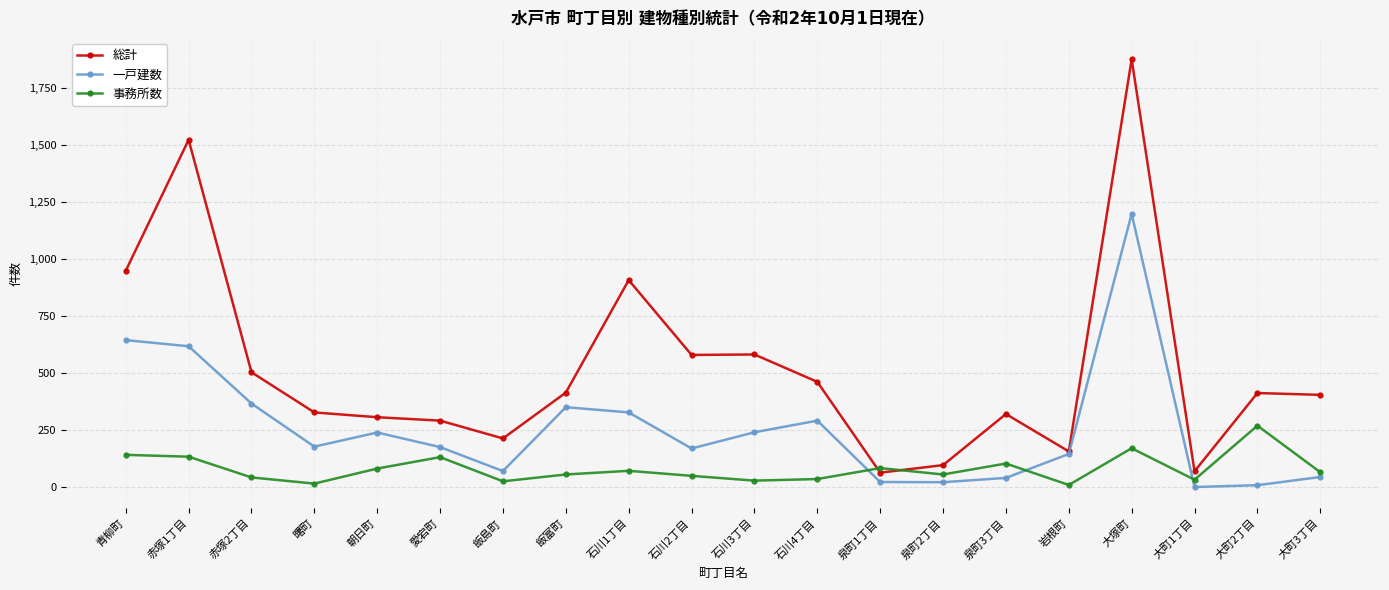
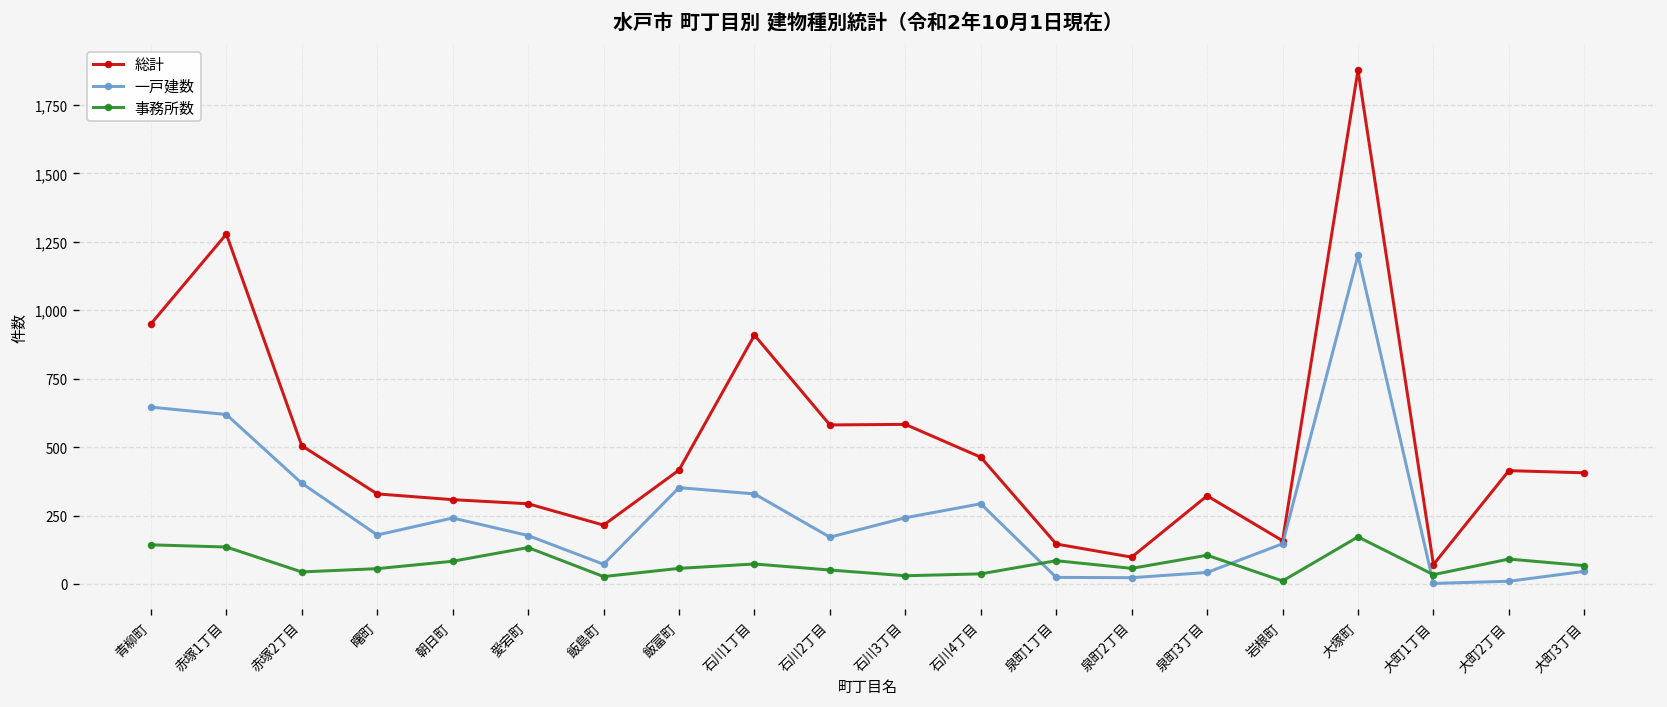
総計, 赤塚1丁目: 1,520 -> 1,280
事務所数, 曙町: 20 -> 60
総計, 泉町1丁目: 70 -> 150
事務所数, 大町2丁目: 270 -> 90
